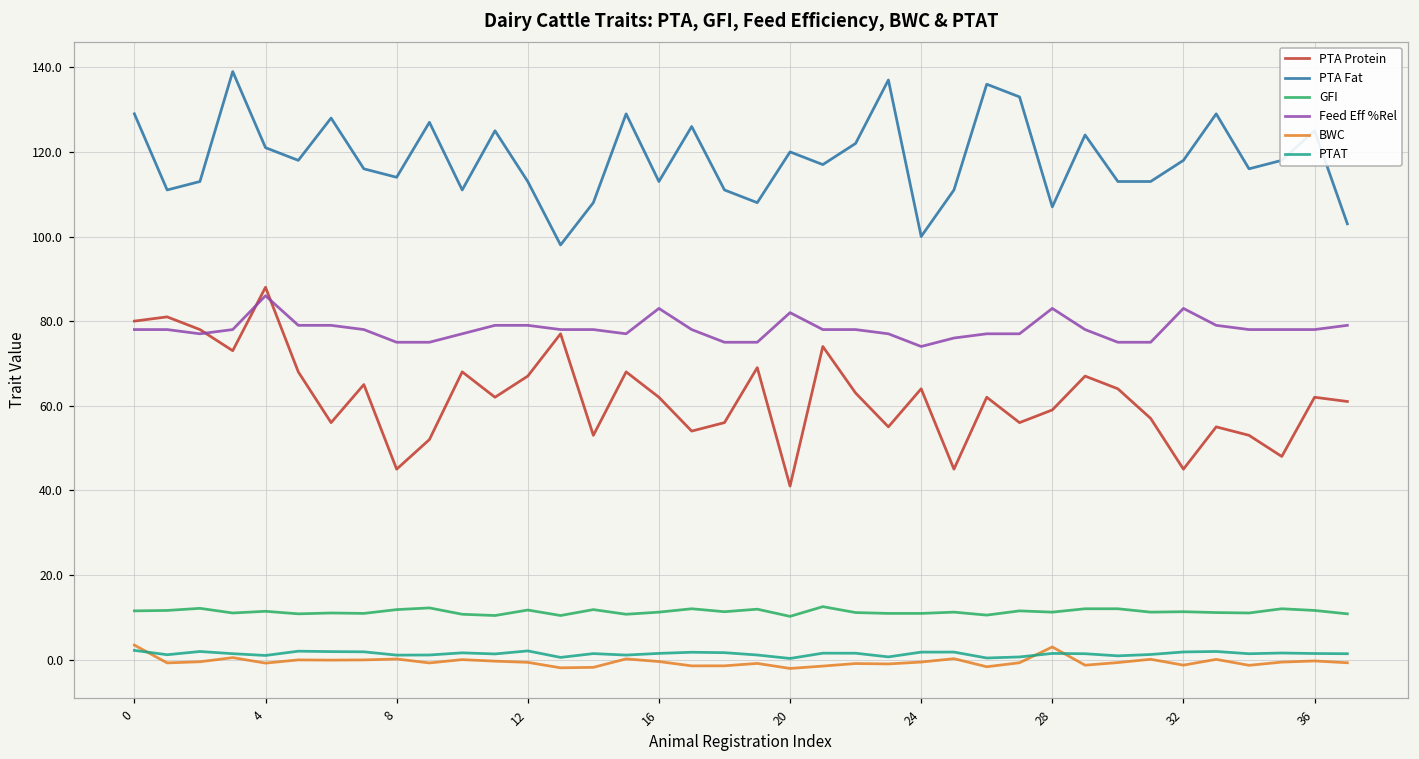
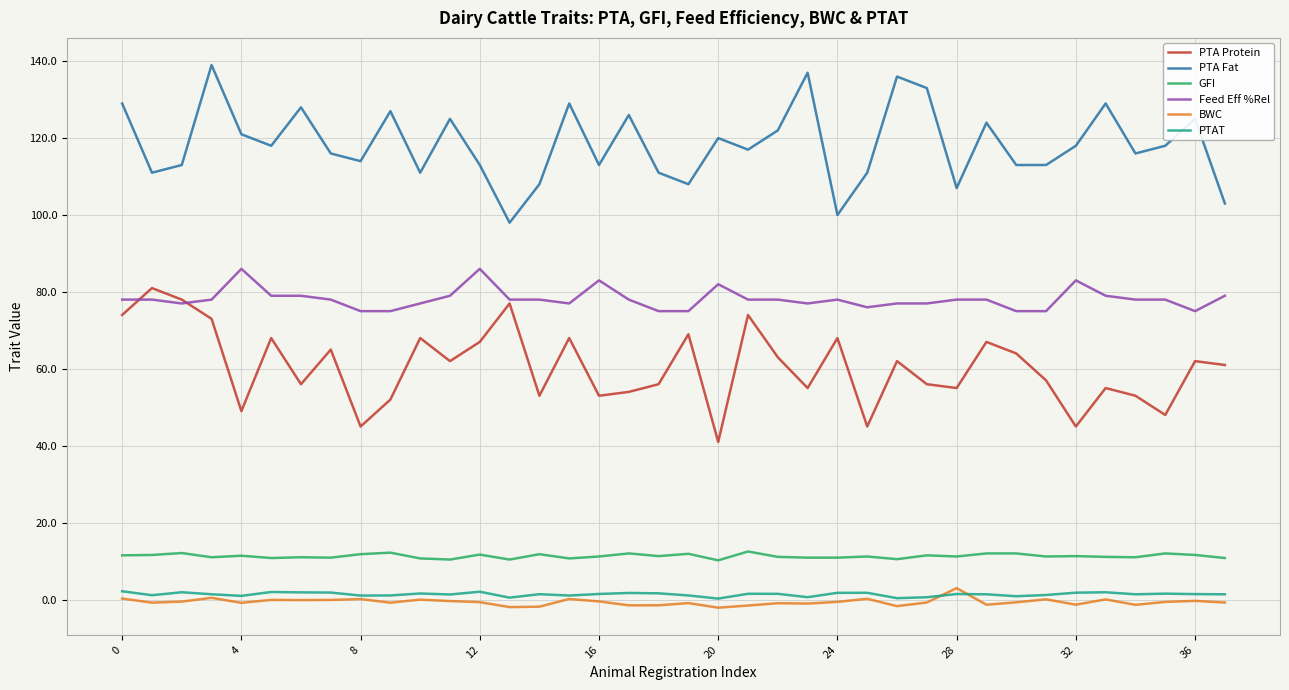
PTA Protein, 0: 80 -> 74
BWC, 0: 3 -> 0
PTA Protein, 4: 88 -> 49
Feed Eff %Rel, 12: 79 -> 86
PTA Protein, 16: 62 -> 53
PTA Protein, 24: 64 -> 68
Feed Eff %Rel, 24: 74 -> 78
PTA Protein, 28: 59 -> 55
Feed Eff %Rel, 28: 83 -> 78
Feed Eff %Rel, 36: 78 -> 75
